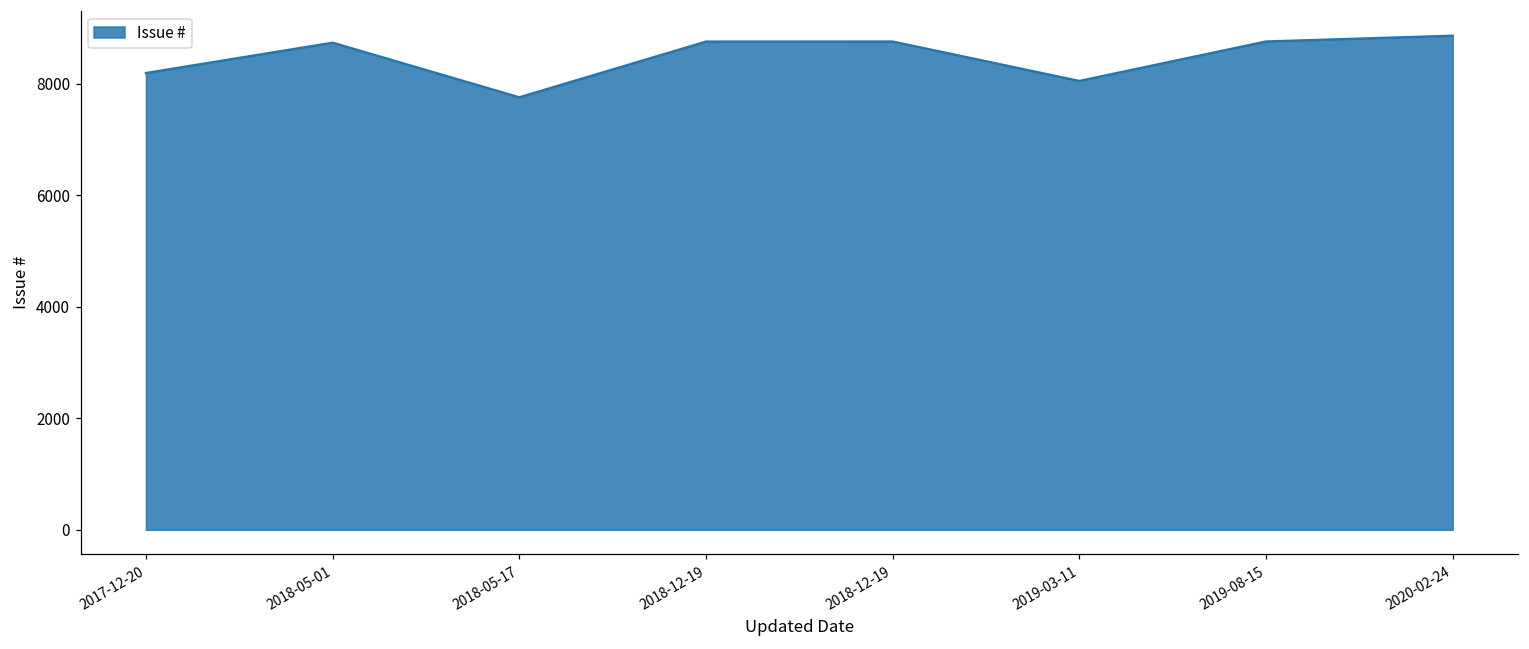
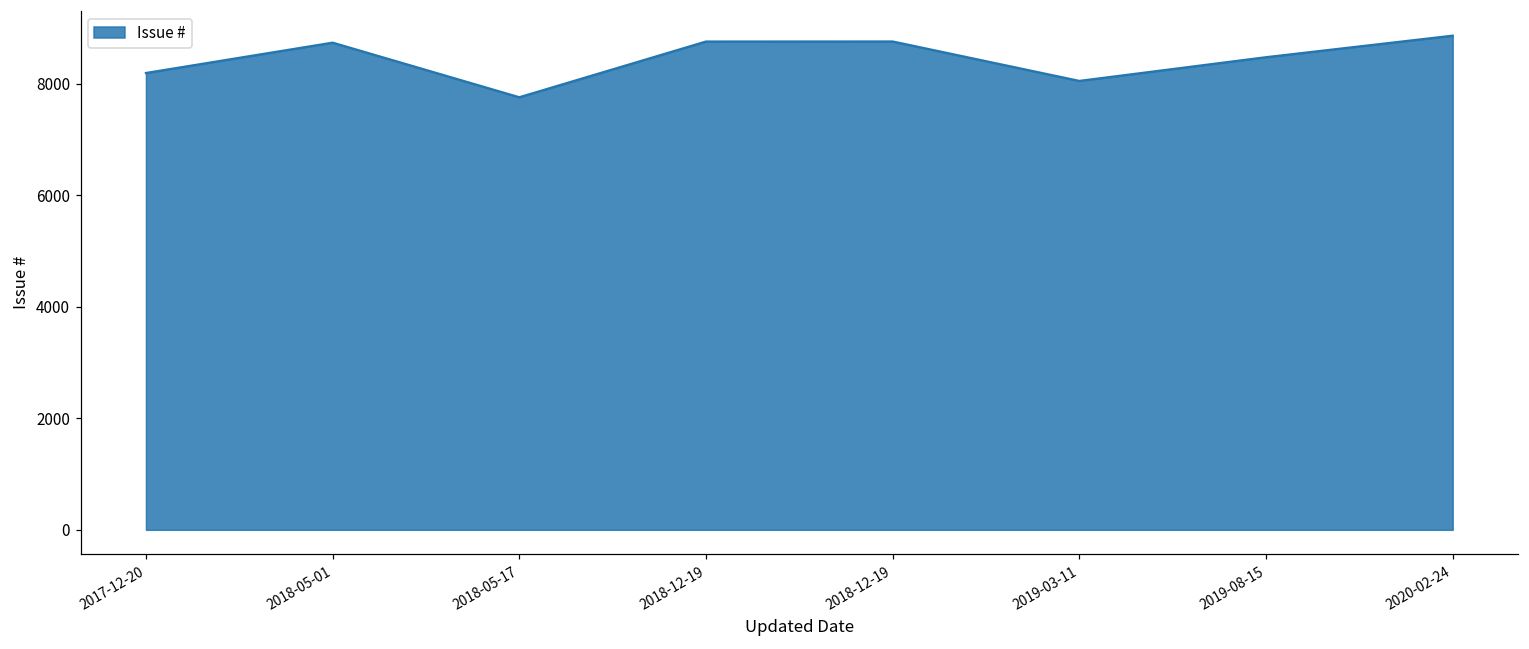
2019-08-15: 8800 -> 8500
